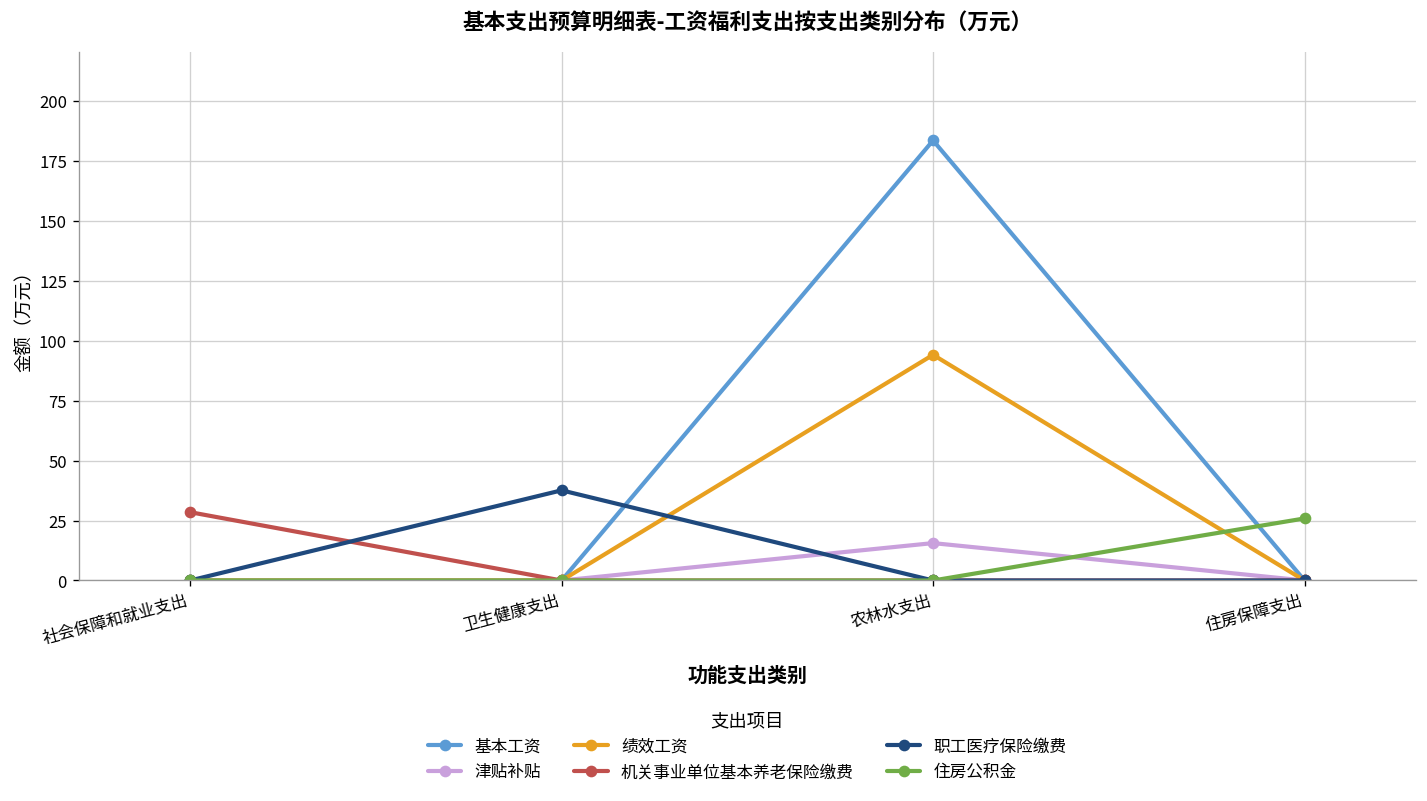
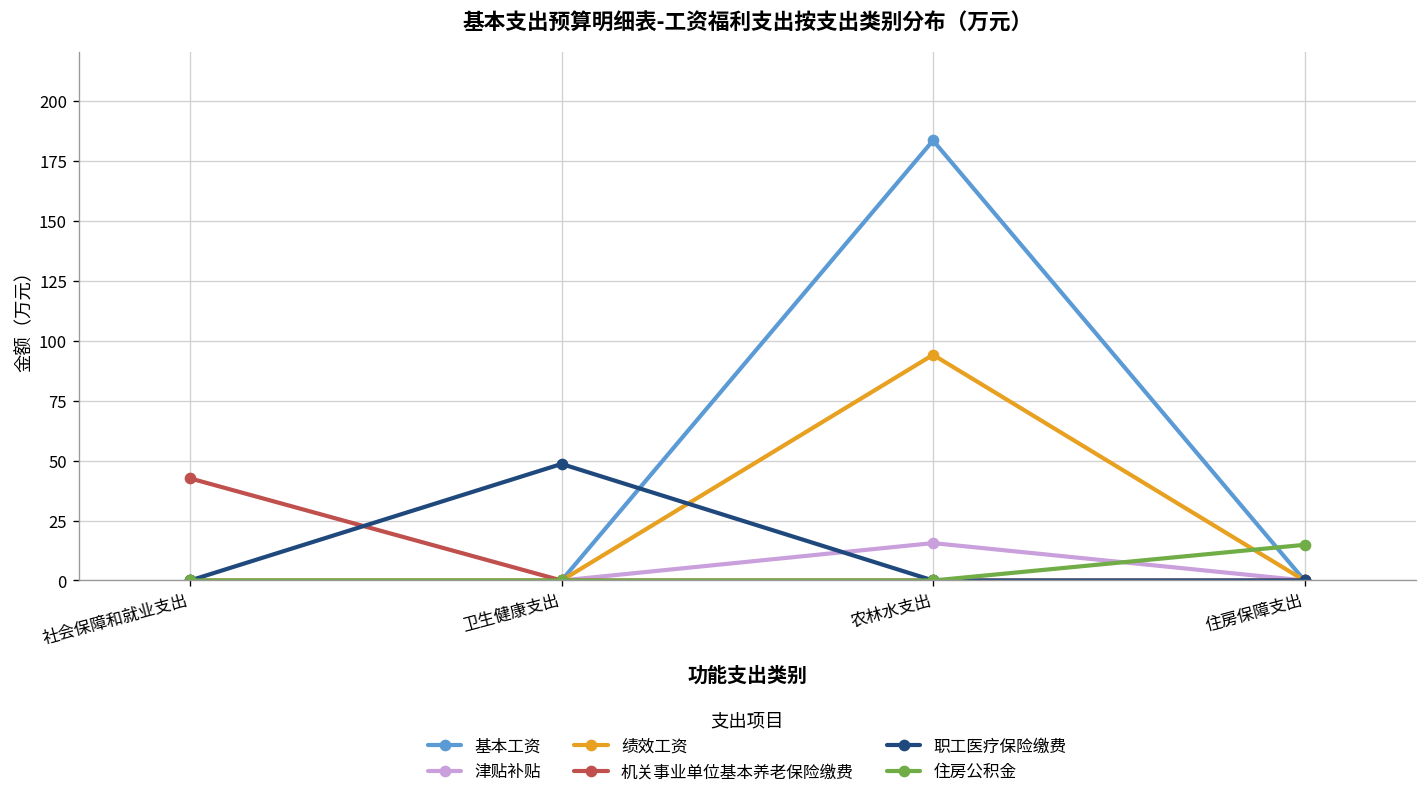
机关事业单位基本养老保险缴费, 社会保障和就业支出: 29 -> 43
职工医疗保险缴费, 卫生健康支出: 38 -> 49
住房公积金, 住房保障支出: 26 -> 15
